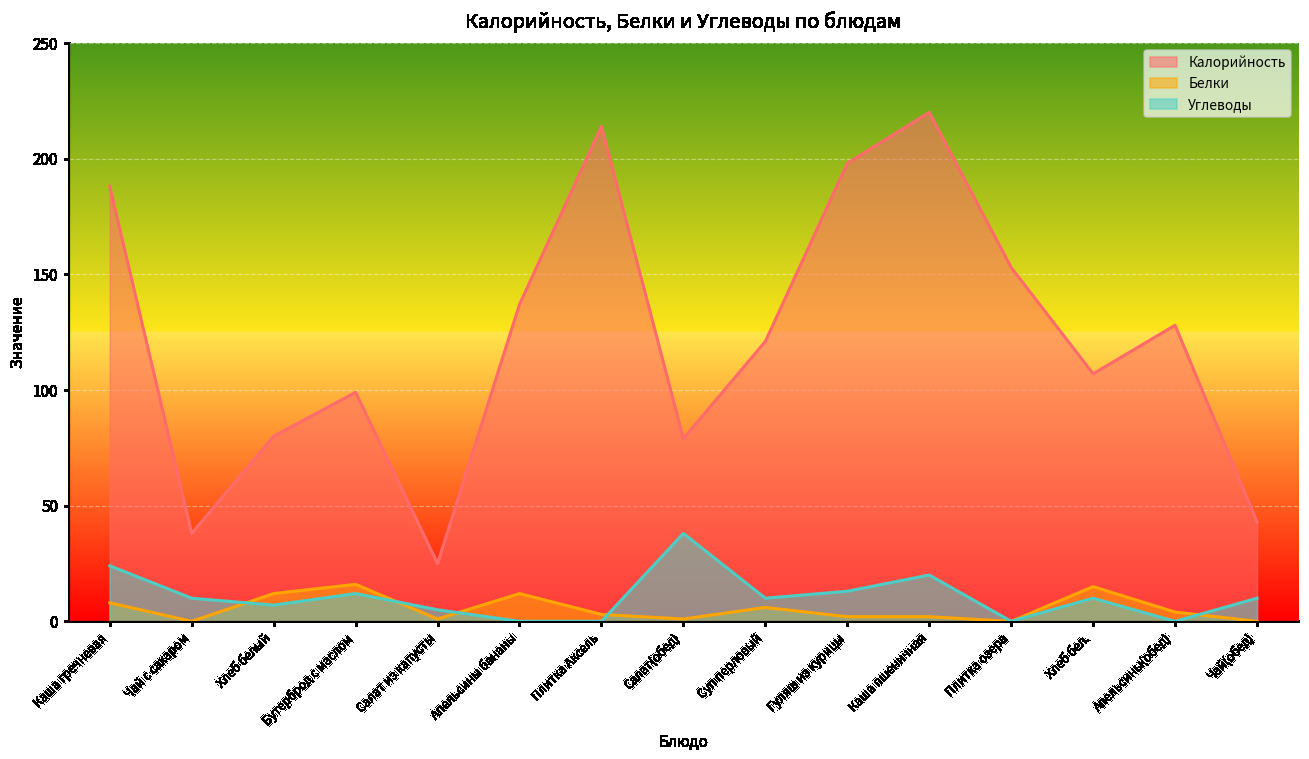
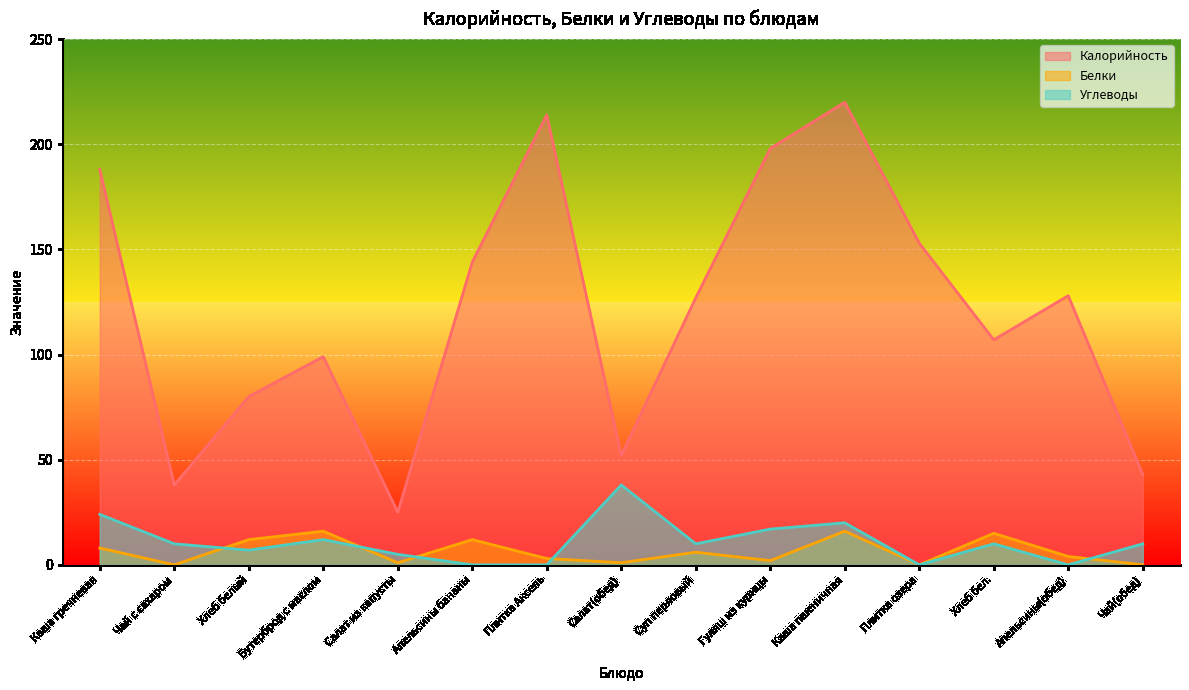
Калорийность, Апельсины бананы: 137 -> 144
Калорийность, Салат(обед): 79 -> 52
Калорийность, Суп перловый: 121 -> 127
Углеводы, Гуляш из курицы: 13 -> 17
Белки, Каша пшеничная: 2 -> 16
